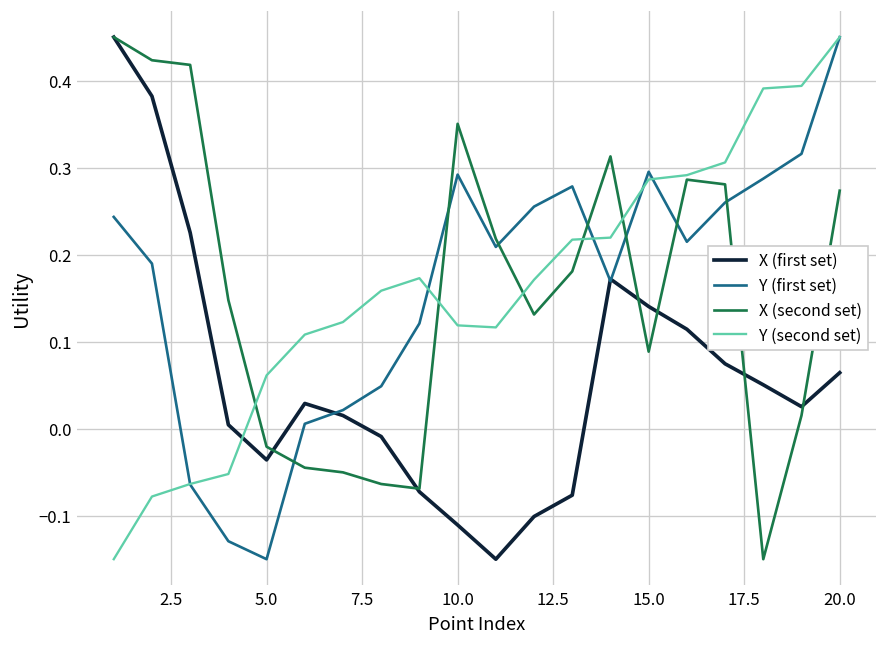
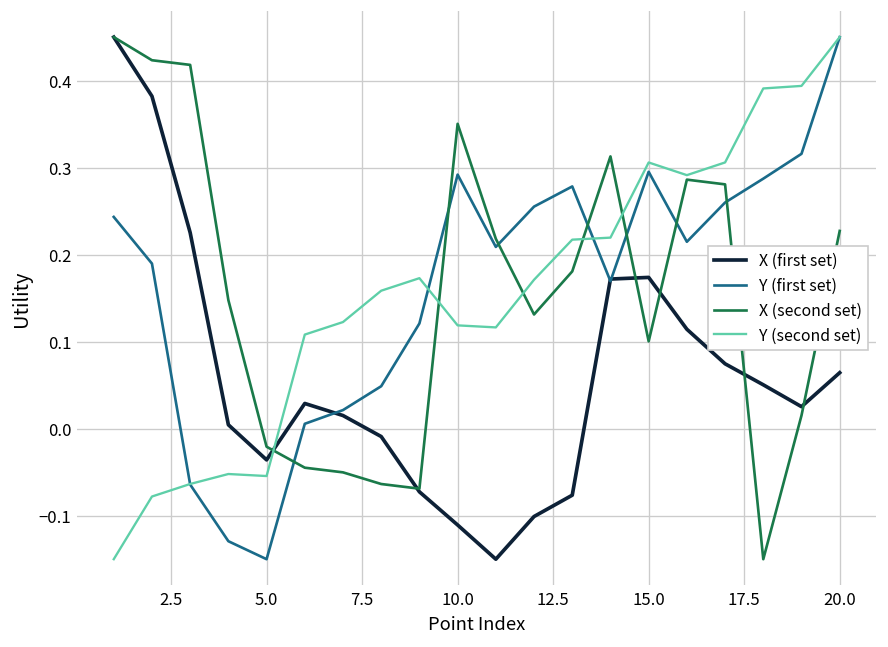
Y (second set), 5.0: 0.06 -> -0.05
X (first set), 15.0: 0.14 -> 0.17
X (second set), 15.0: 0.09 -> 0.10
Y (second set), 15.0: 0.29 -> 0.31
X (second set), 20.0: 0.27 -> 0.23
